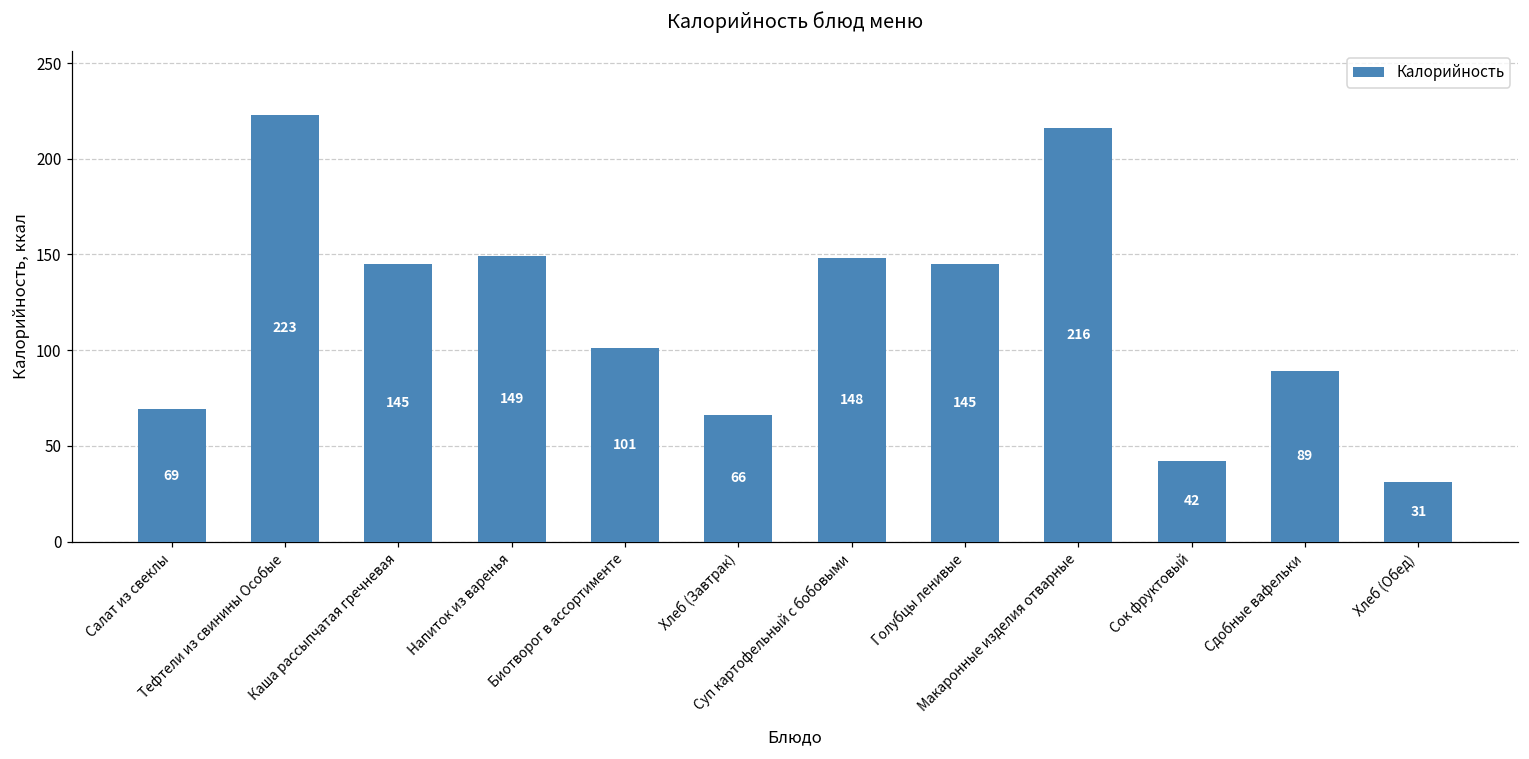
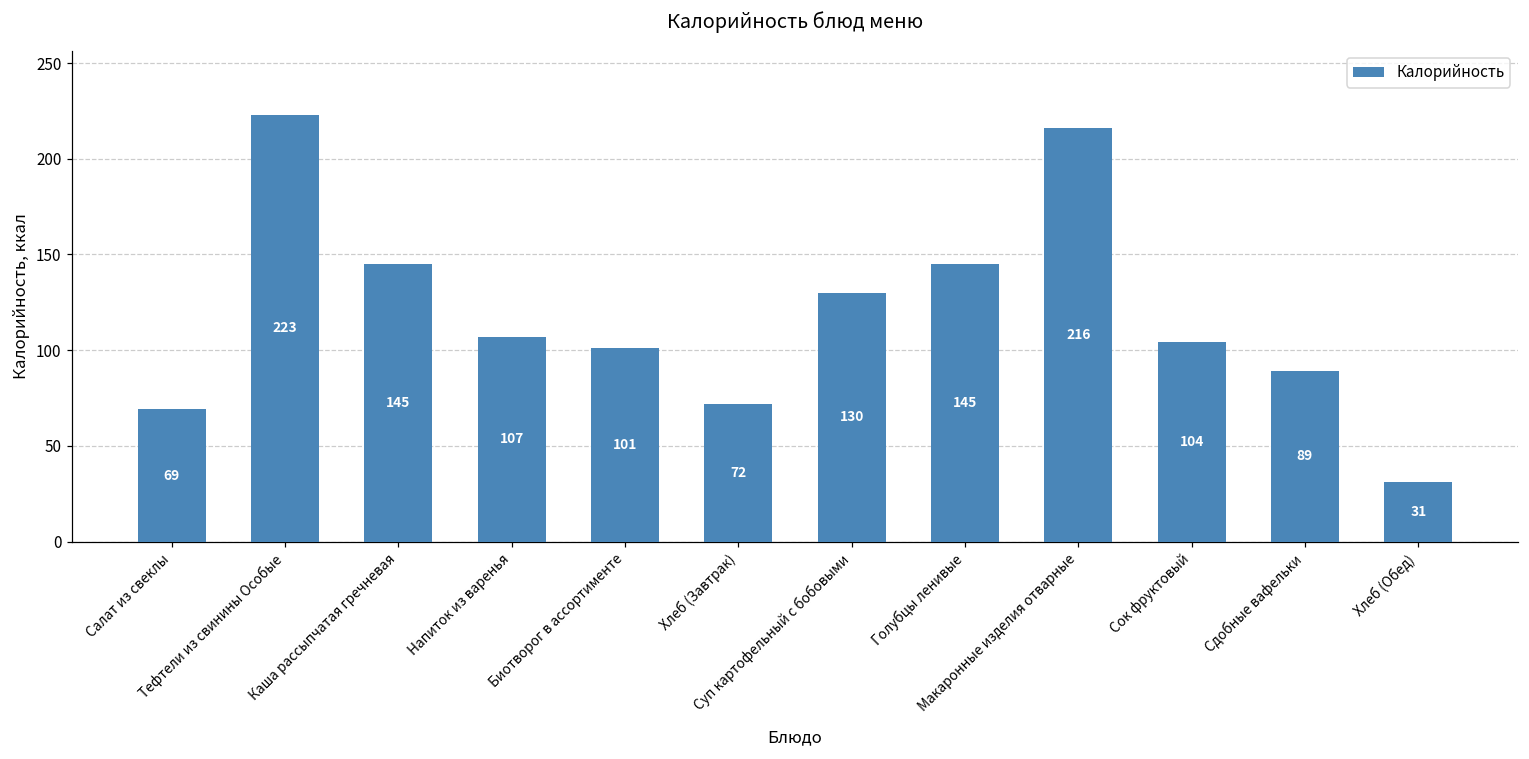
Напиток из варенья: 149 -> 107
Хлеб (Завтрак): 66 -> 72
Суп картофельный с бобовыми: 148 -> 130
Сок фруктовый: 42 -> 104
